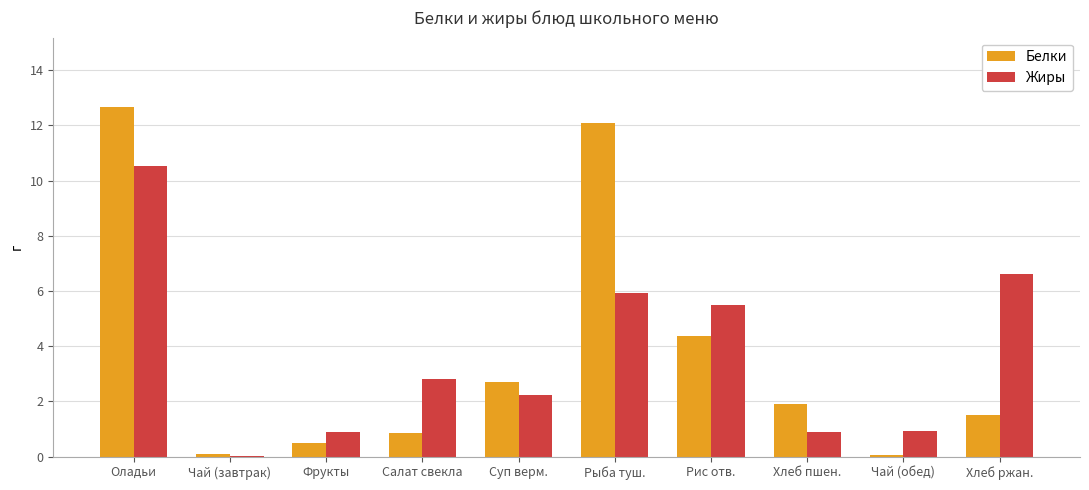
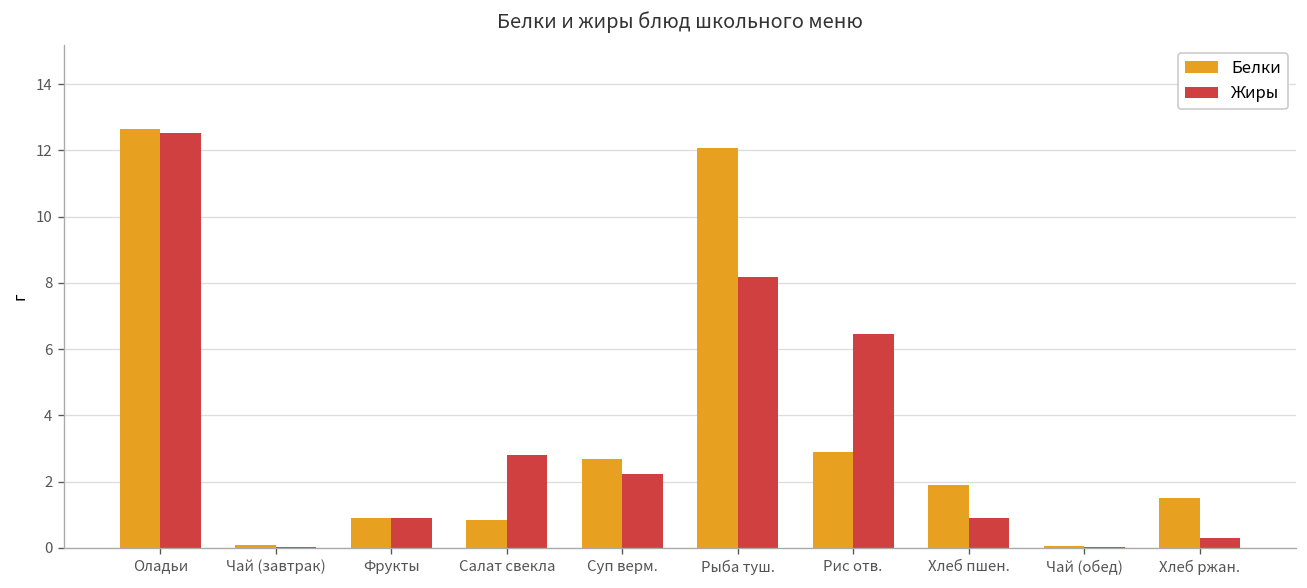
Жиры, Оладьи: 10.5 -> 12.5
Белки, Фрукты: 0.5 -> 0.9
Жиры, Рыба туш.: 5.9 -> 8.2
Белки, Рис отв.: 4.4 -> 2.9
Жиры, Рис отв.: 5.5 -> 6.5
Жиры, Чай (обед): 0.9 -> 0.0
Жиры, Хлеб ржан.: 6.6 -> 0.3
